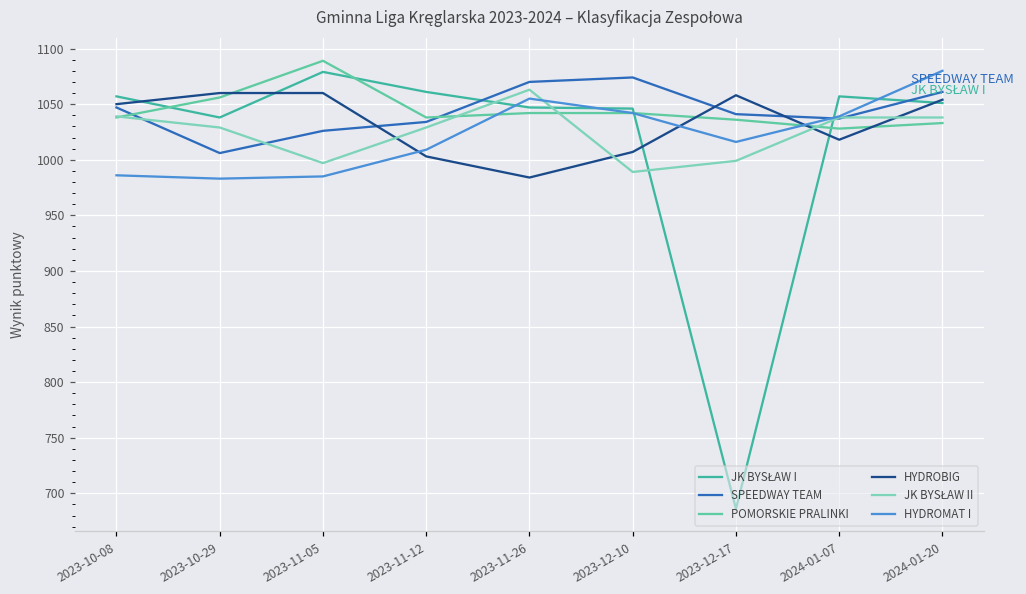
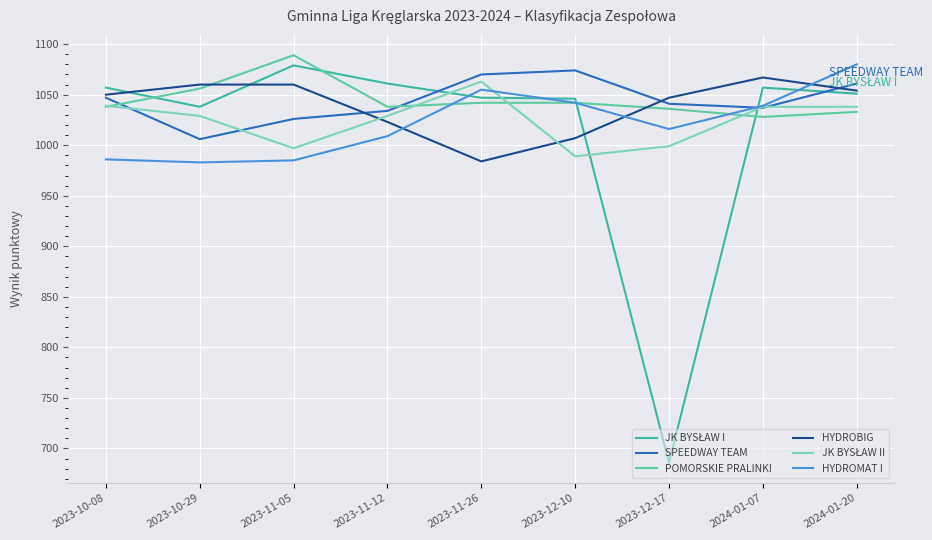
HYDROBIG, 2023-11-12: 1003 -> 1023
HYDROBIG, 2023-12-17: 1058 -> 1047
HYDROBIG, 2024-01-07: 1018 -> 1067
